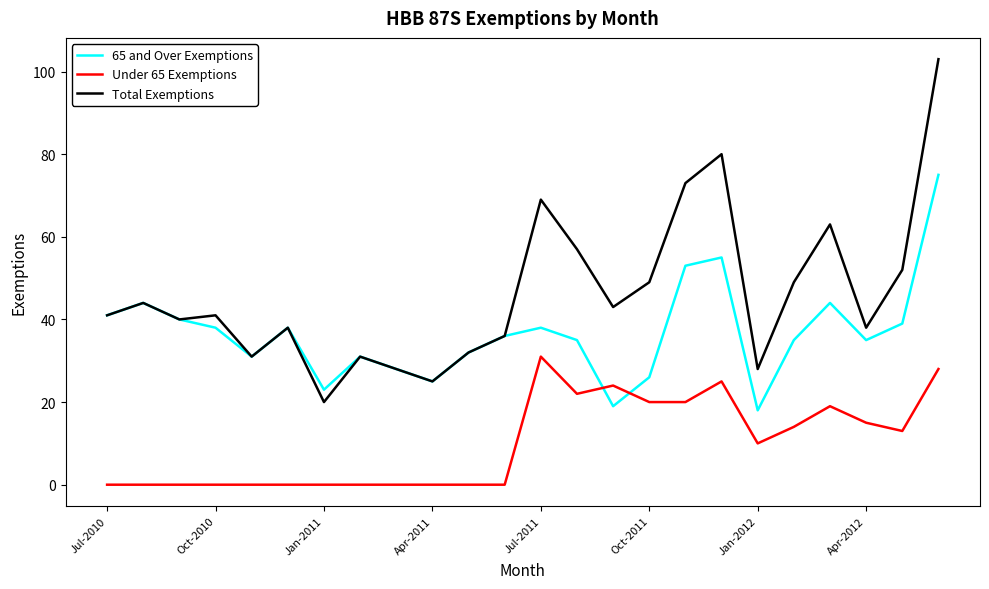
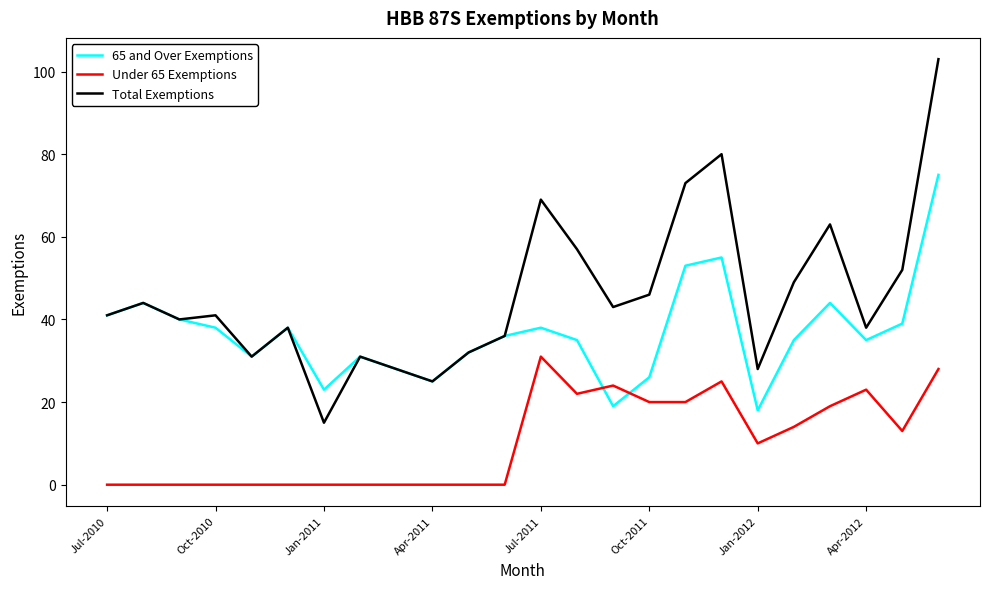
Total Exemptions, Jan-2011: 20 -> 15
Total Exemptions, Oct-2011: 49 -> 46
Under 65 Exemptions, Apr-2012: 15 -> 23
